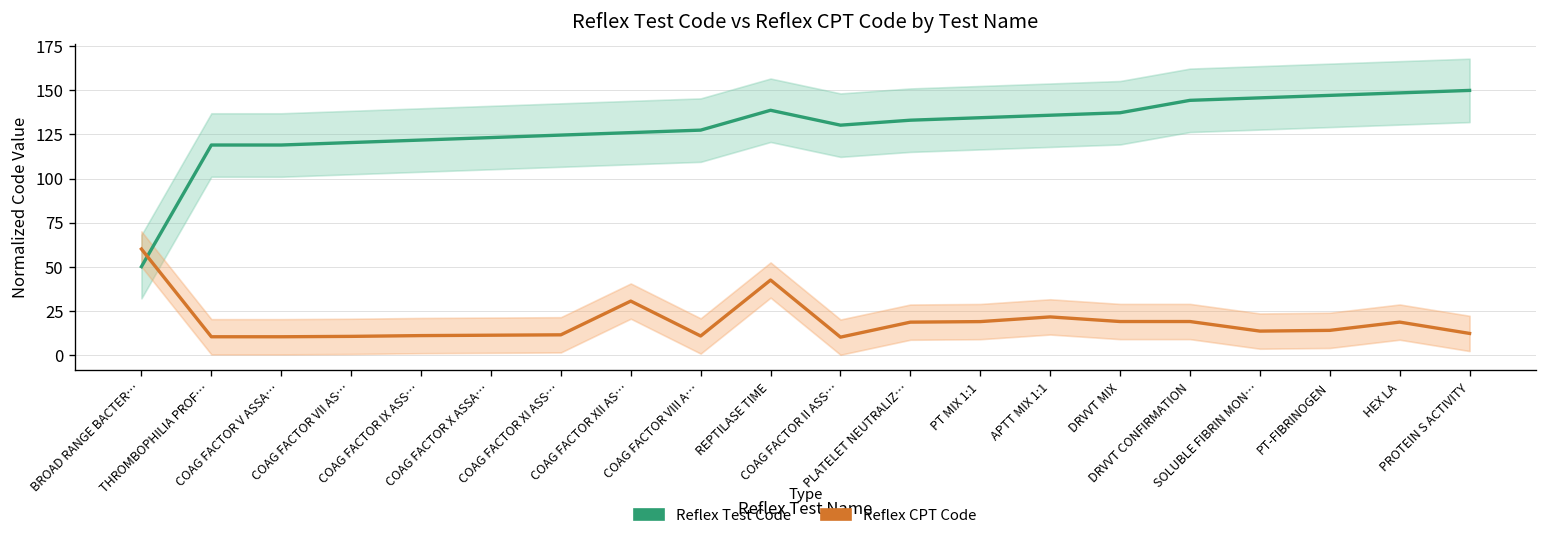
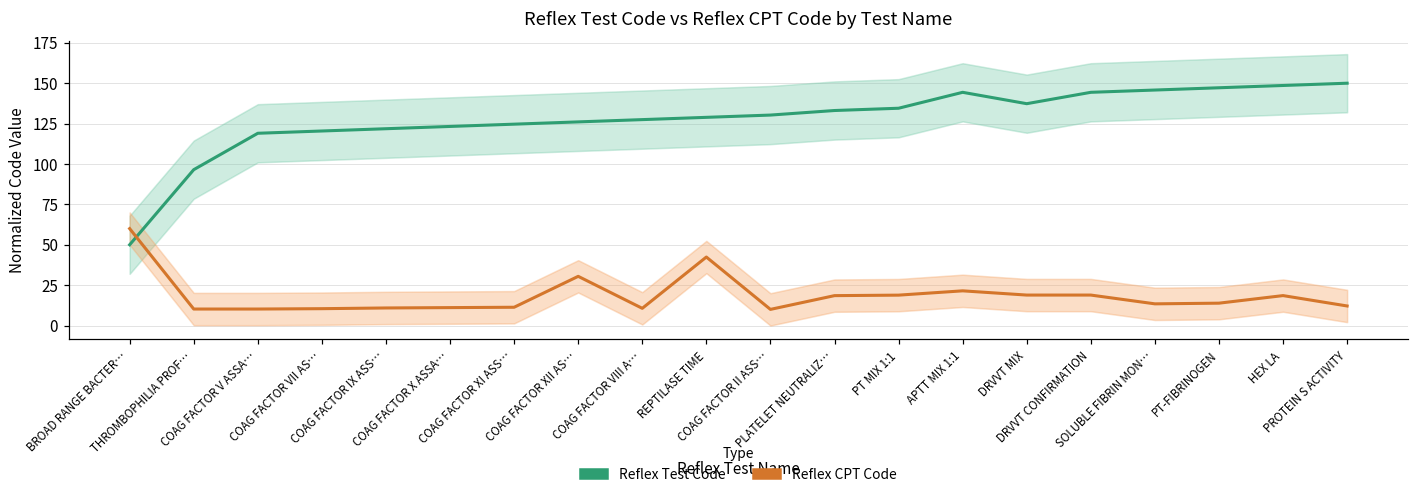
Reflex Test Code, THROMBOPHILIA PROF…: 119 -> 96
Reflex Test Code, REPTILASE TIME: 139 -> 129
Reflex Test Code, APTT MIX 1:1: 136 -> 144
